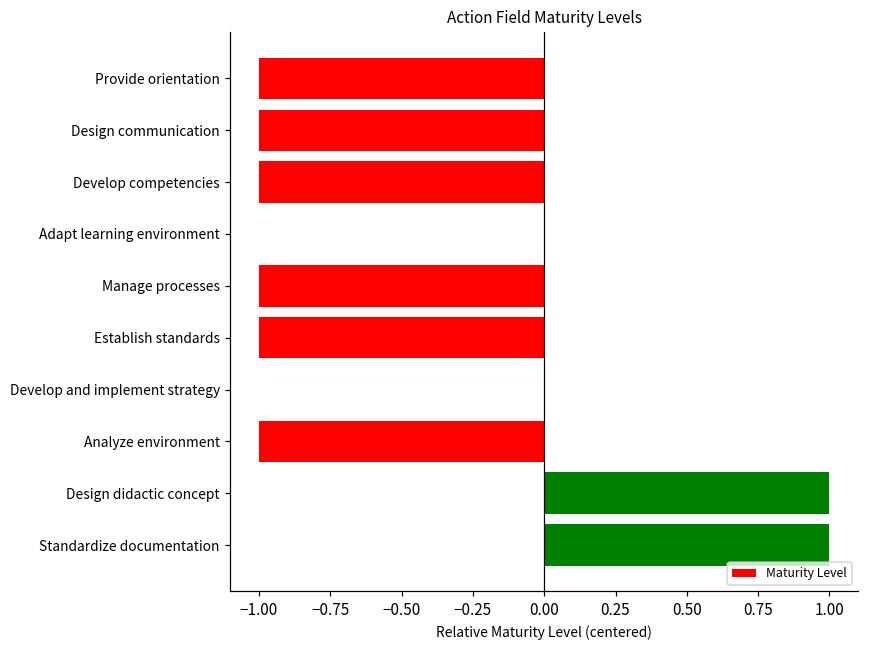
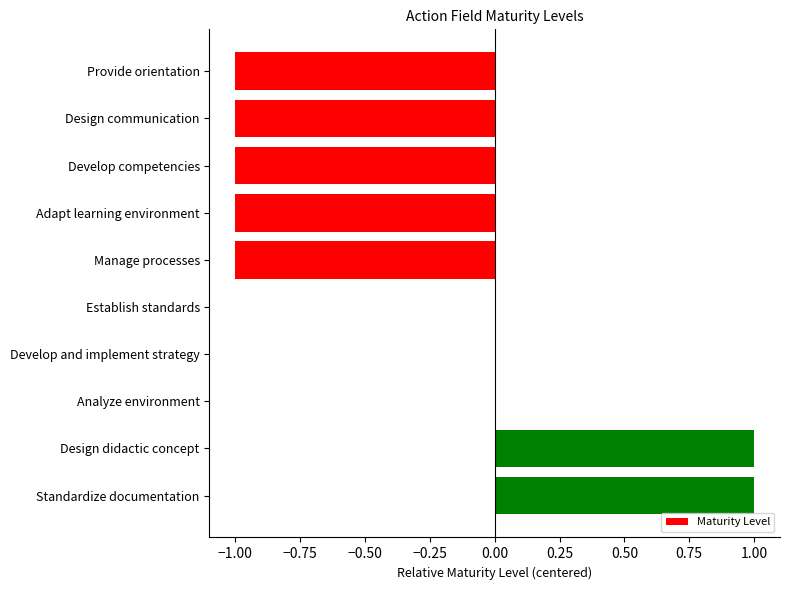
Adapt learning environment: 0.00 -> -1.00
Establish standards: -1.00 -> 0.00
Analyze environment: -1.00 -> 0.00
